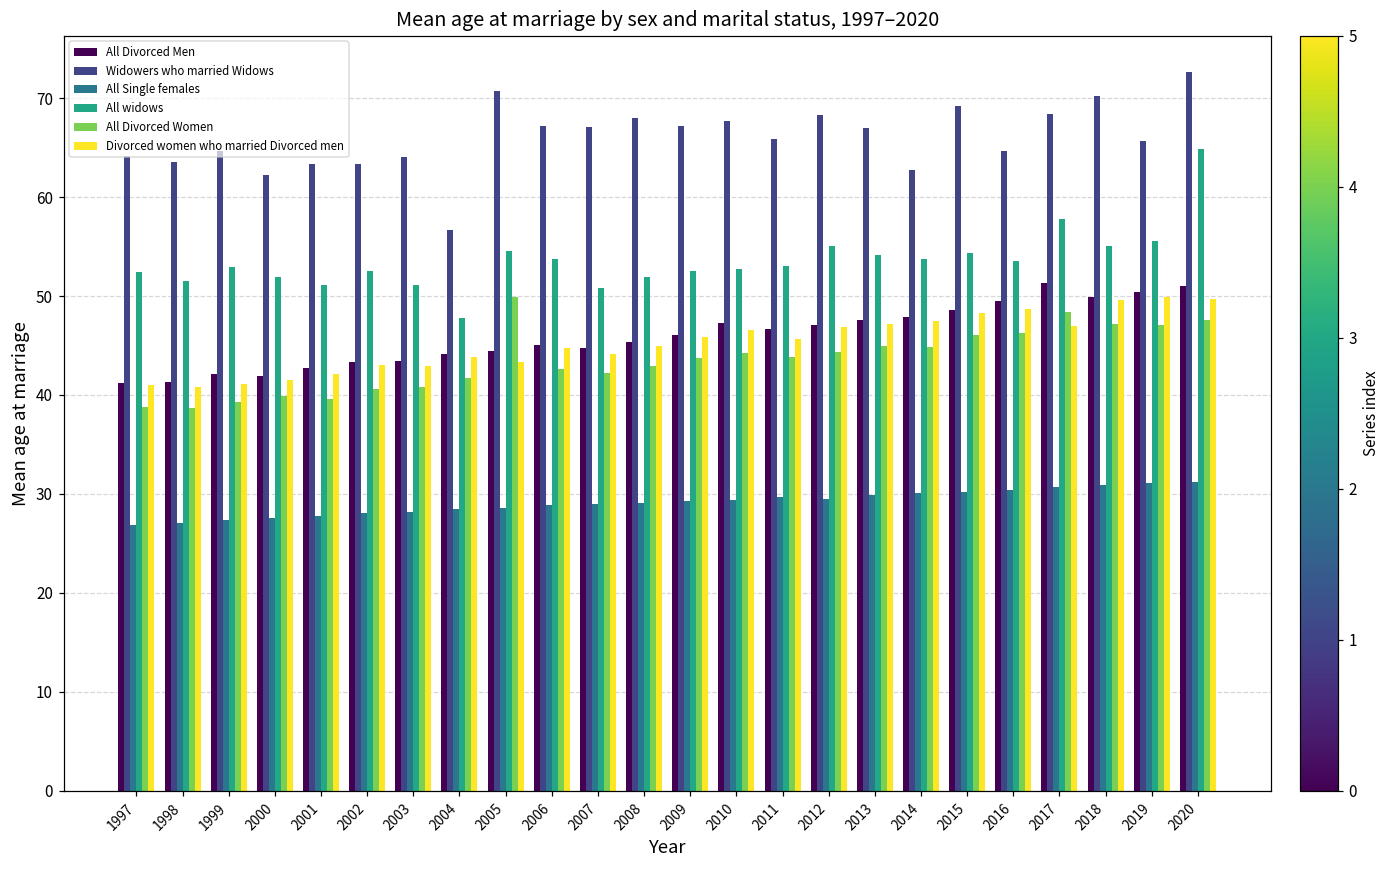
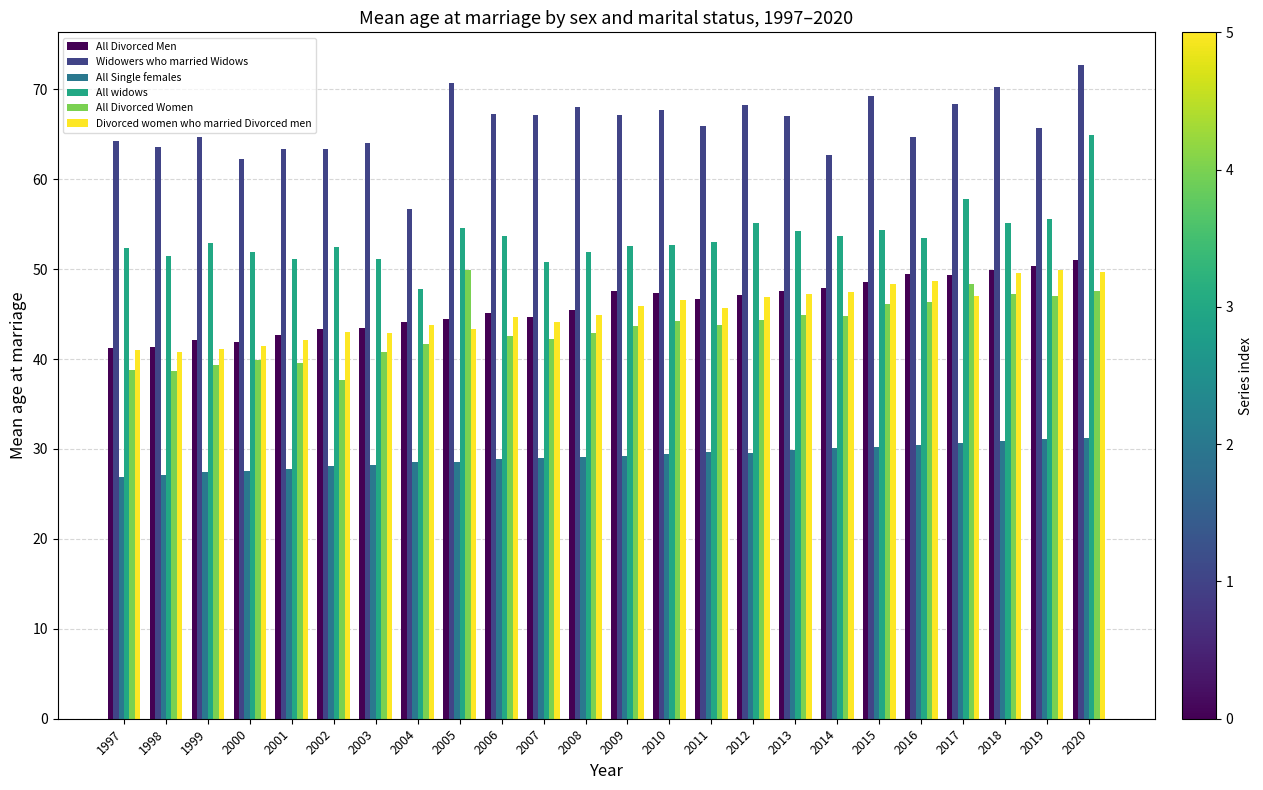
All Divorced Women, 2002: 41 -> 38
All Divorced Men, 2009: 46 -> 48
All Divorced Men, 2017: 51 -> 49
